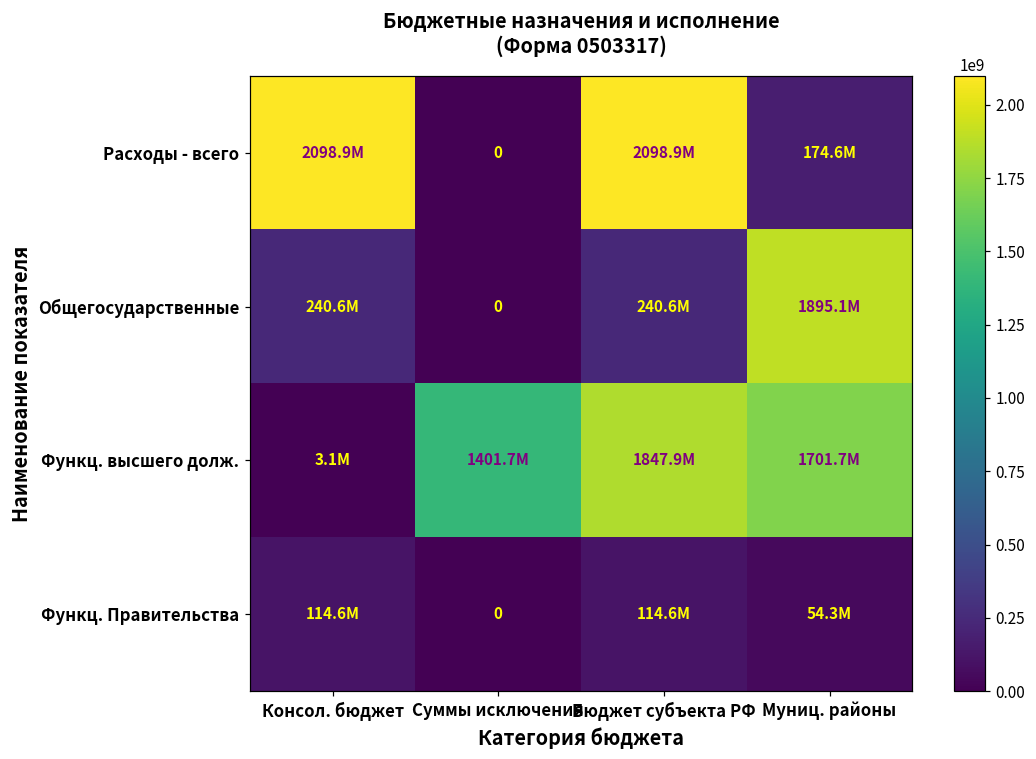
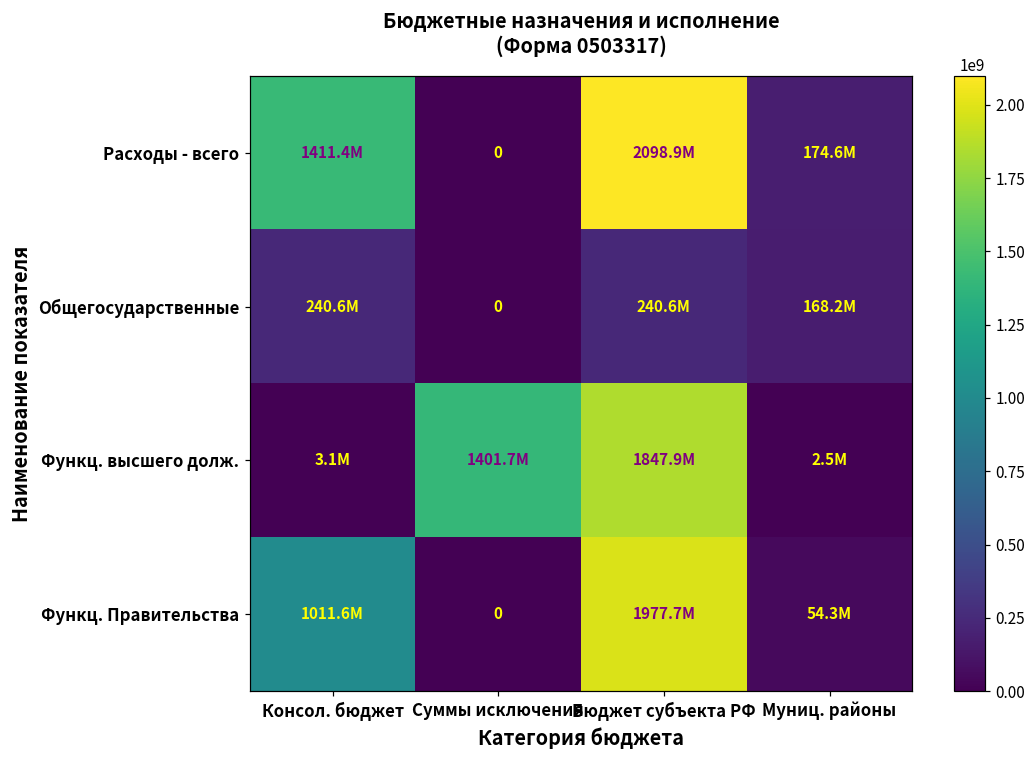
Расходы - всего, Консол. бюджет: 2098.9M -> 1411.4M
Общегосударственные, Муниц. районы: 1895.1M -> 168.2M
Функц. высшего долж., Муниц. районы: 1701.7M -> 2.5M
Функц. Правительства, Консол. бюджет: 114.6M -> 1011.6M
Функц. Правительства, Бюджет субъекта РФ: 114.6M -> 1977.7M
